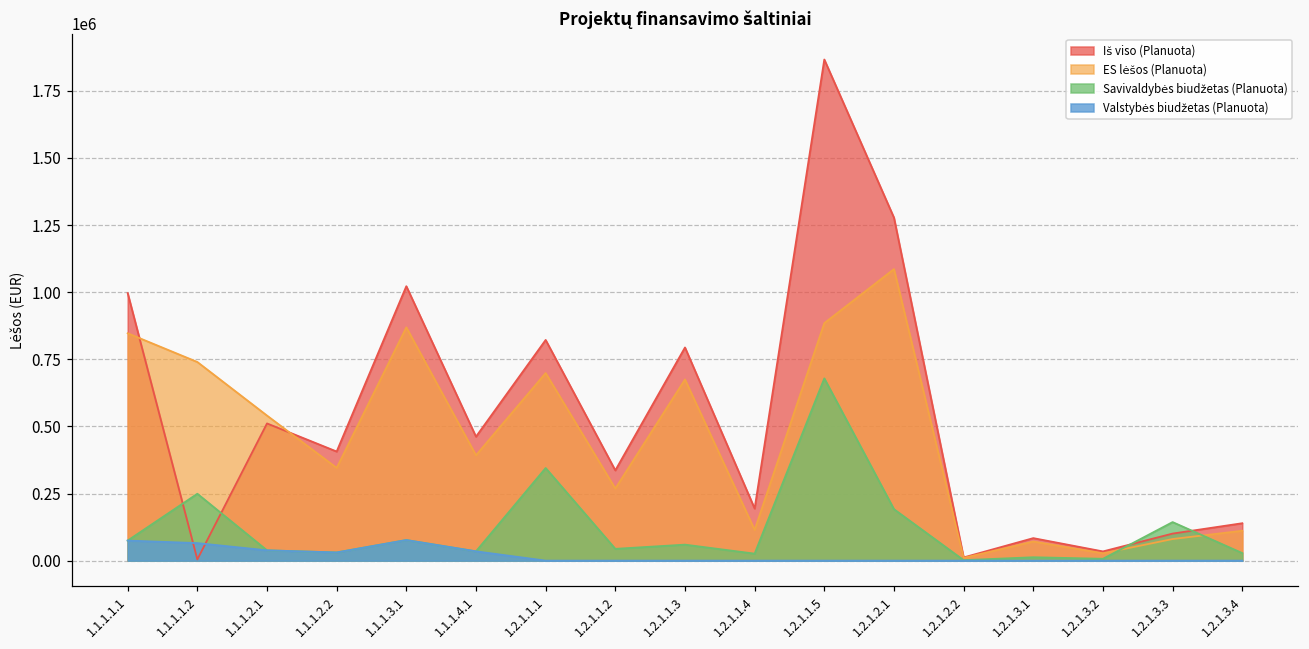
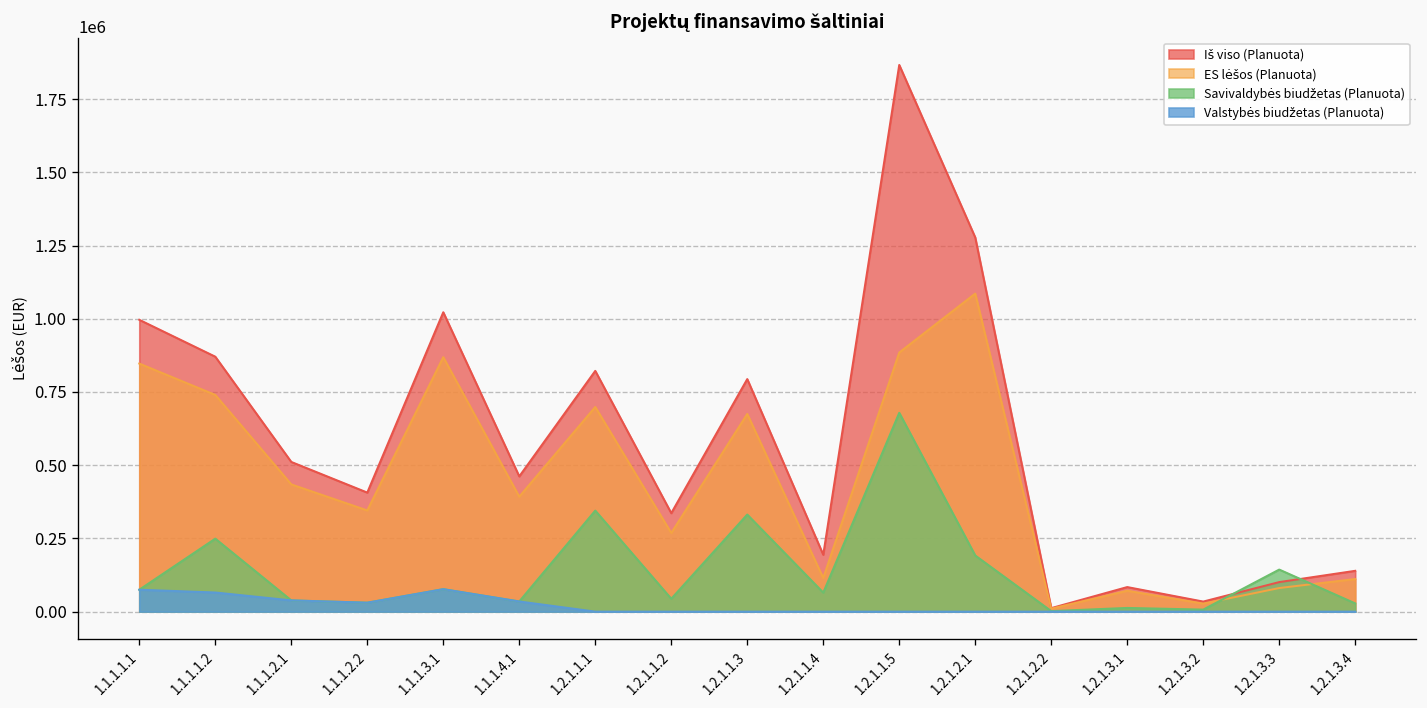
Iš viso (Planuota), 1.1.1.1.2: 0 -> 870000
ES lėšos (Planuota), 1.1.1.2.1: 540000 -> 430000
Savivaldybės biudžetas (Planuota), 1.2.1.1.3: 60000 -> 330000
Savivaldybės biudžetas (Planuota), 1.2.1.1.4: 30000 -> 60000
